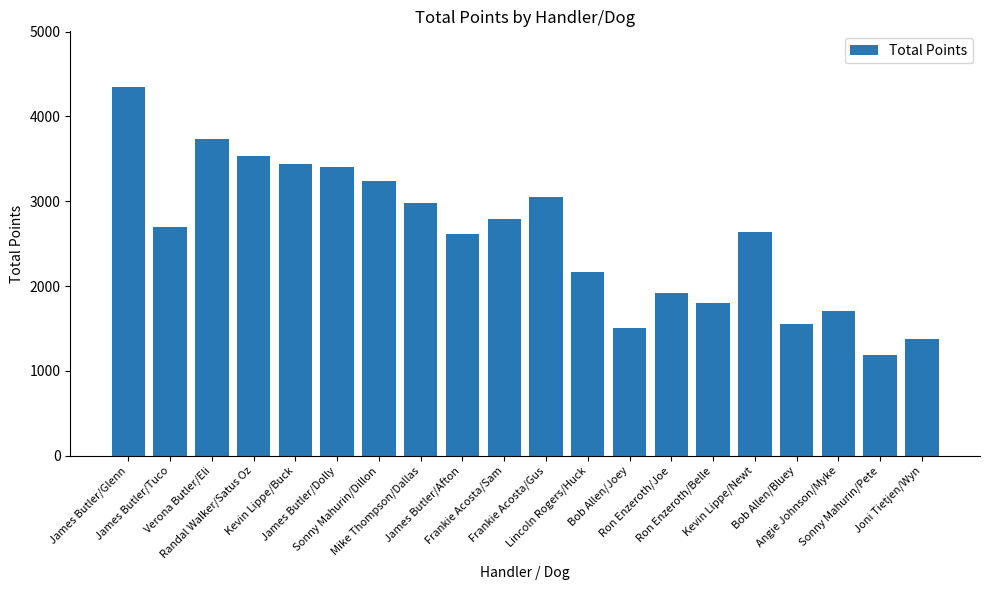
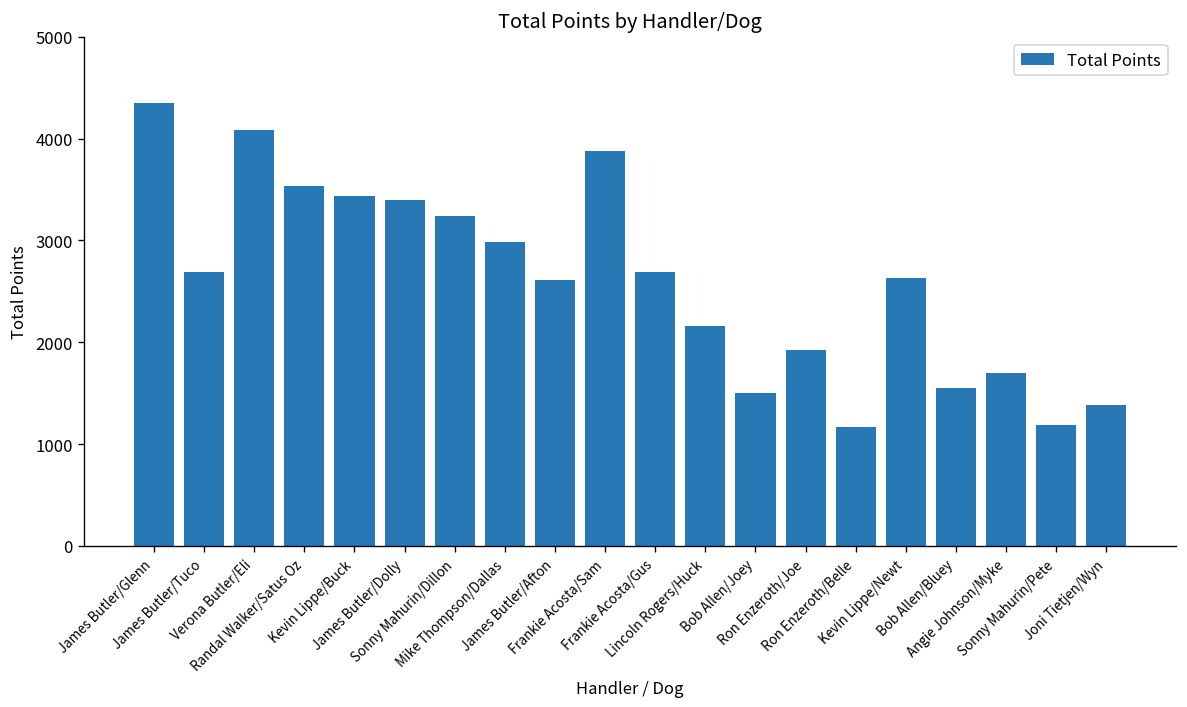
Verona Butler/Eli: 3700 -> 4100
Frankie Acosta/Sam: 2800 -> 3900
Frankie Acosta/Gus: 3100 -> 2700
Ron Enzeroth/Belle: 1800 -> 1200
